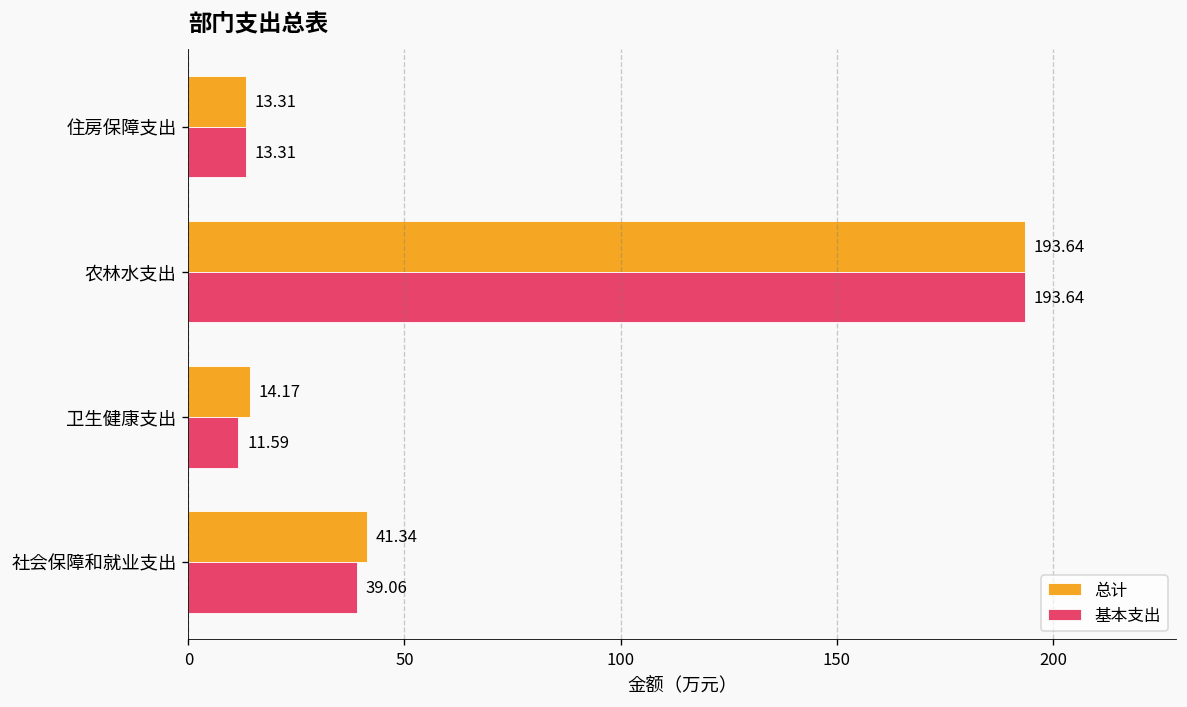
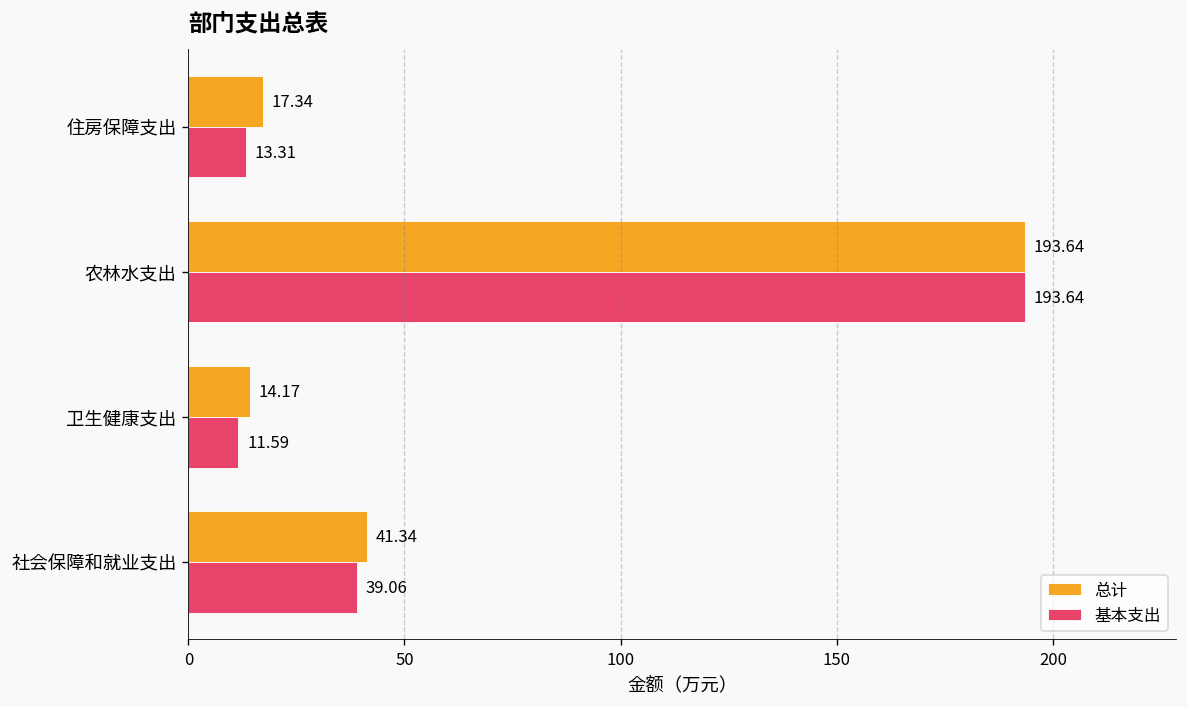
总计, 住房保障支出: 13.31 -> 17.34
